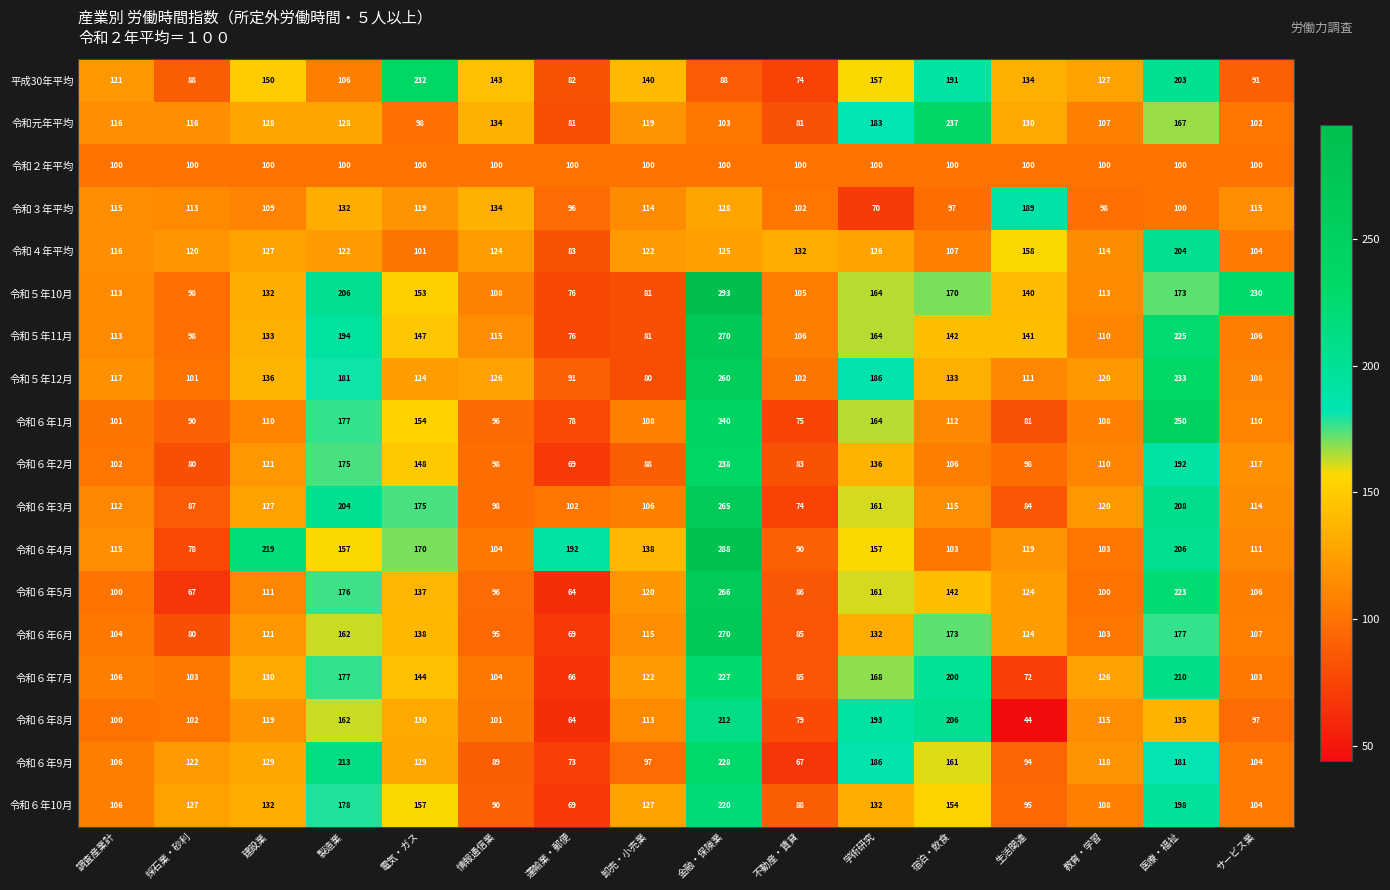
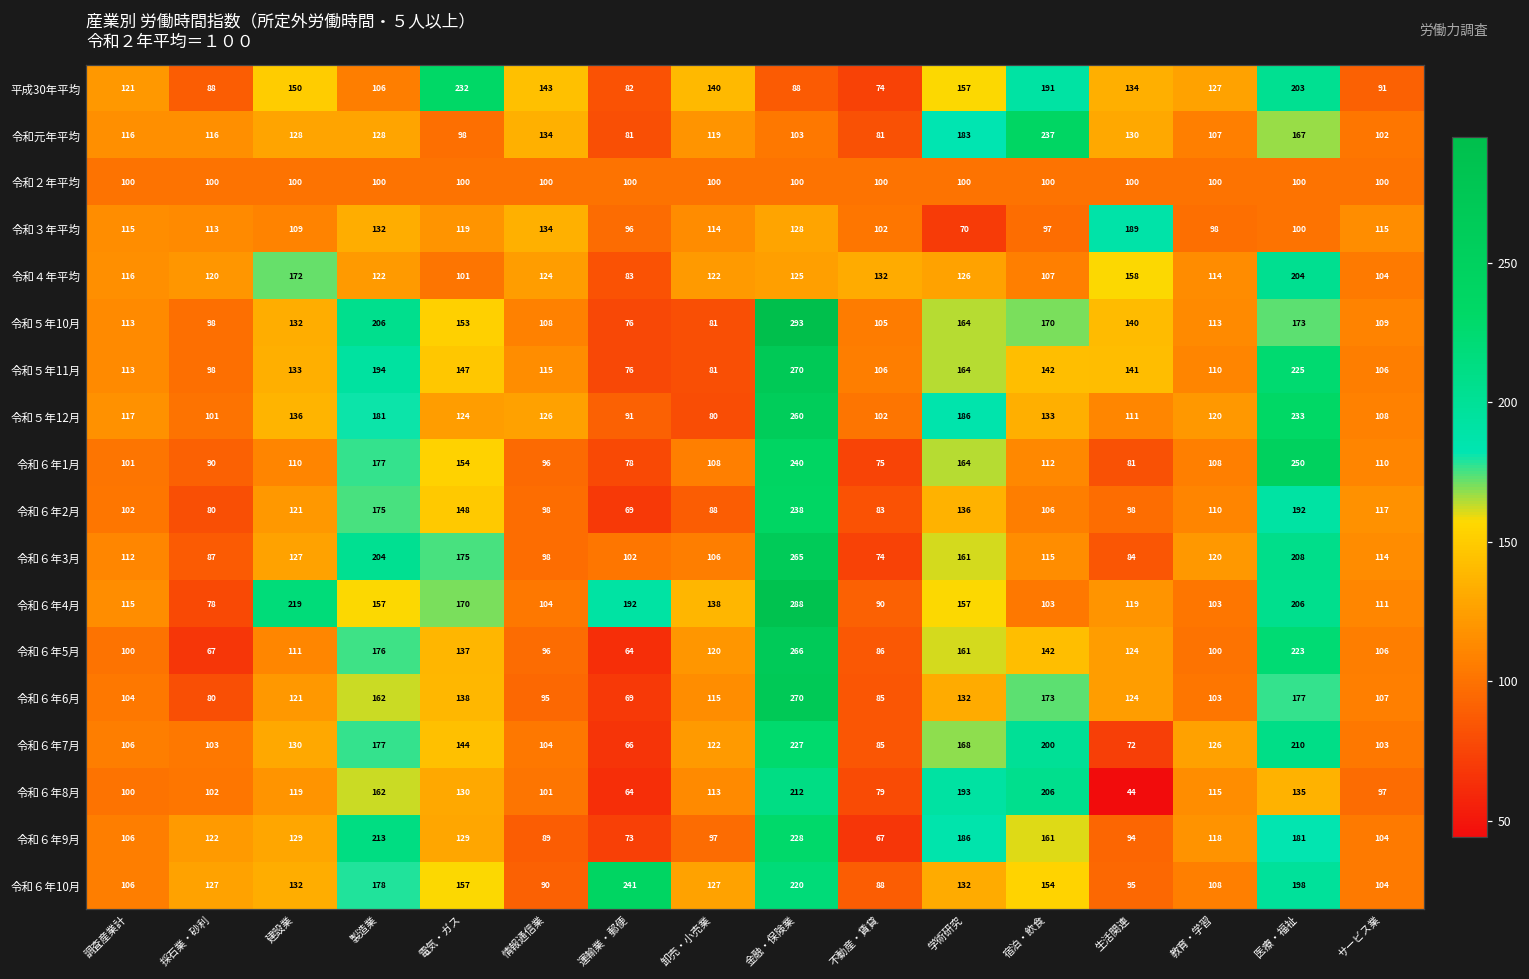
令和４年平均, 建設業: 127 -> 172
令和５年10月, サービス業: 230 -> 109
令和６年10月, 運輸業・郵便: 69 -> 241
